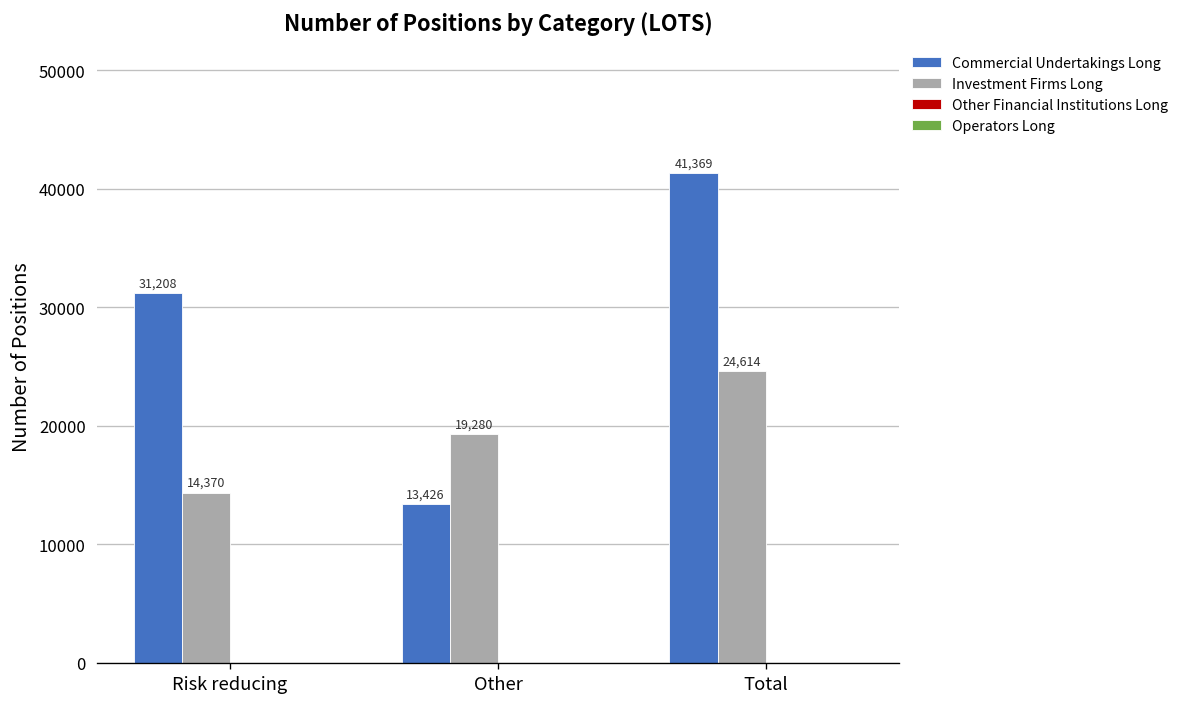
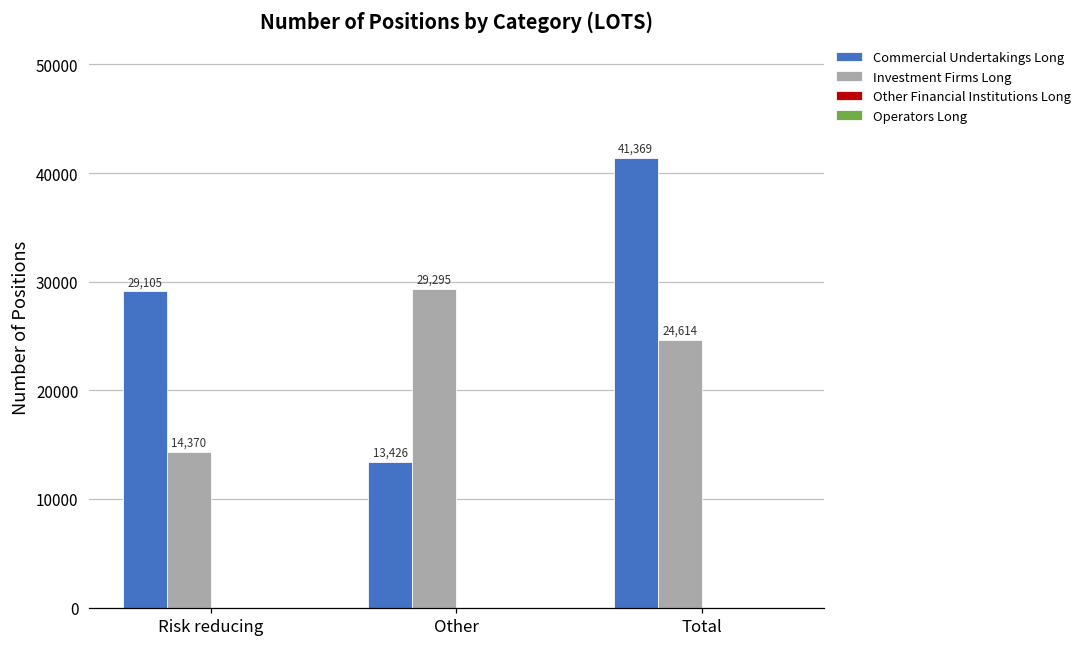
Commercial Undertakings Long, Risk reducing: 31,208 -> 29,105
Investment Firms Long, Other: 19,280 -> 29,295
